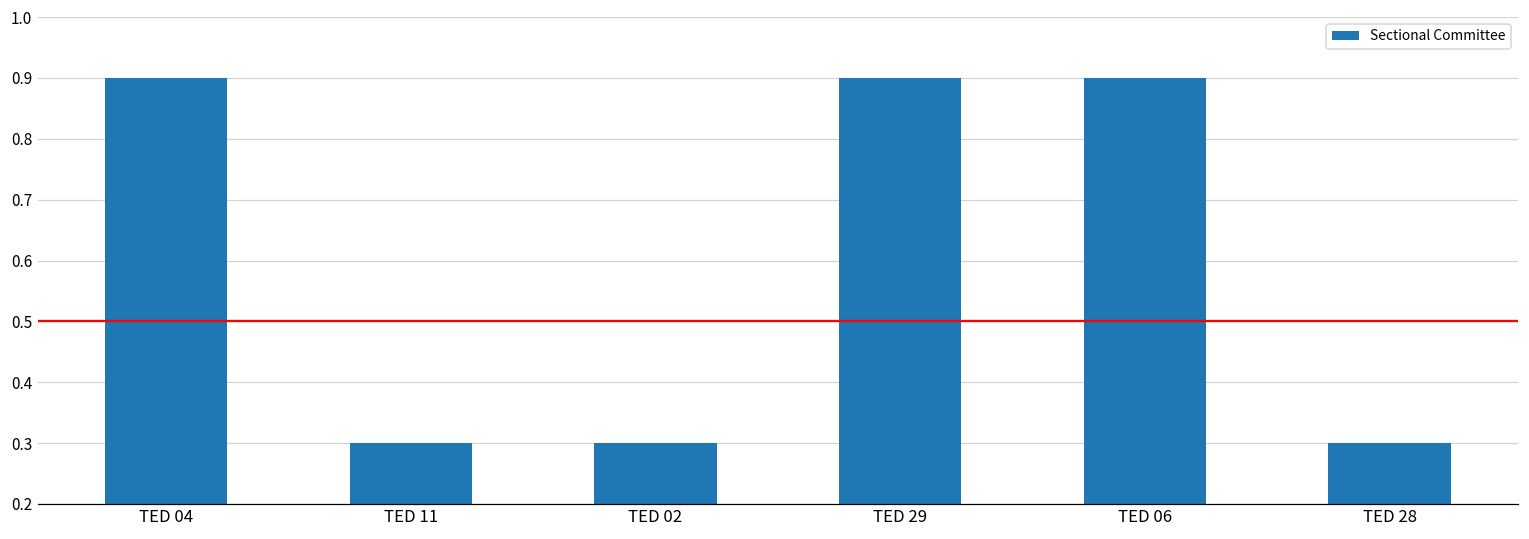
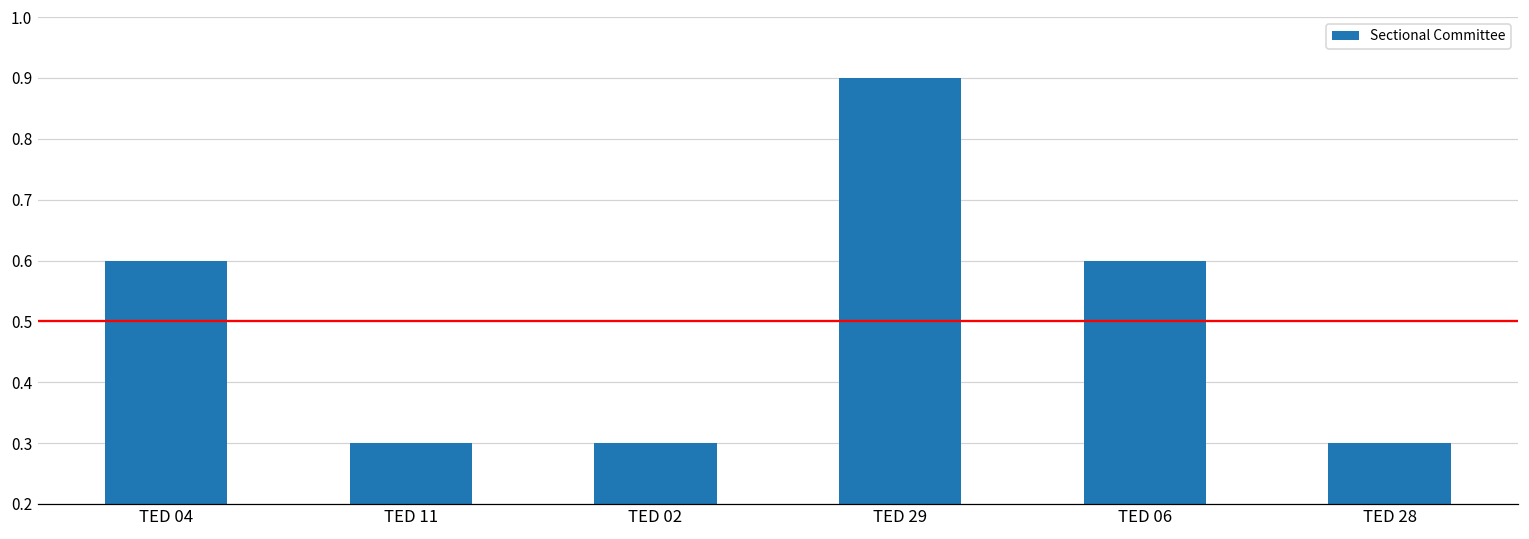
TED 04: 0.90 -> 0.60
TED 06: 0.90 -> 0.60
